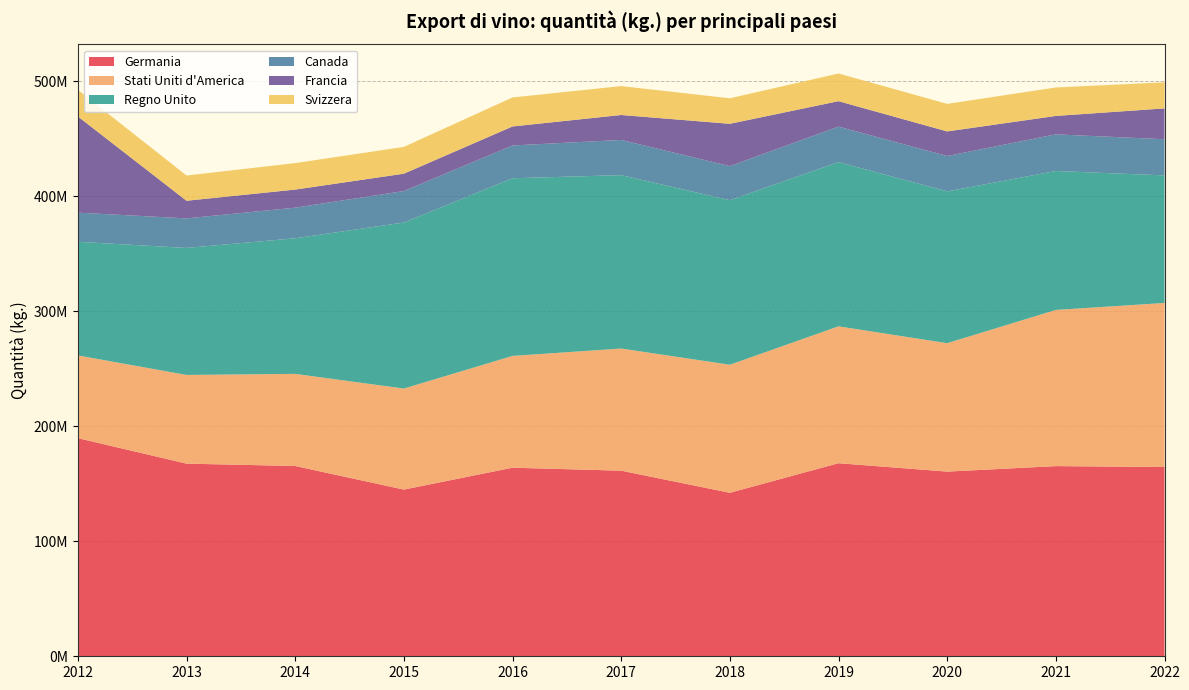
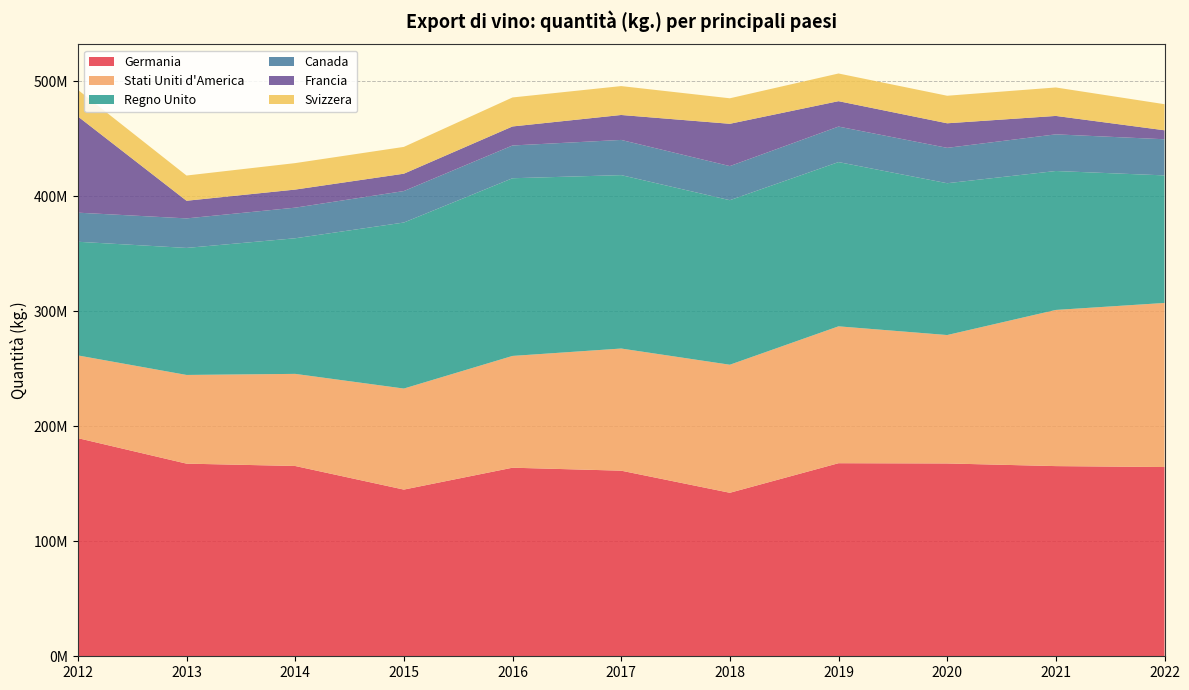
Germania, 2020: 161000000 -> 168000000
Francia, 2022: 27000000 -> 8000000
